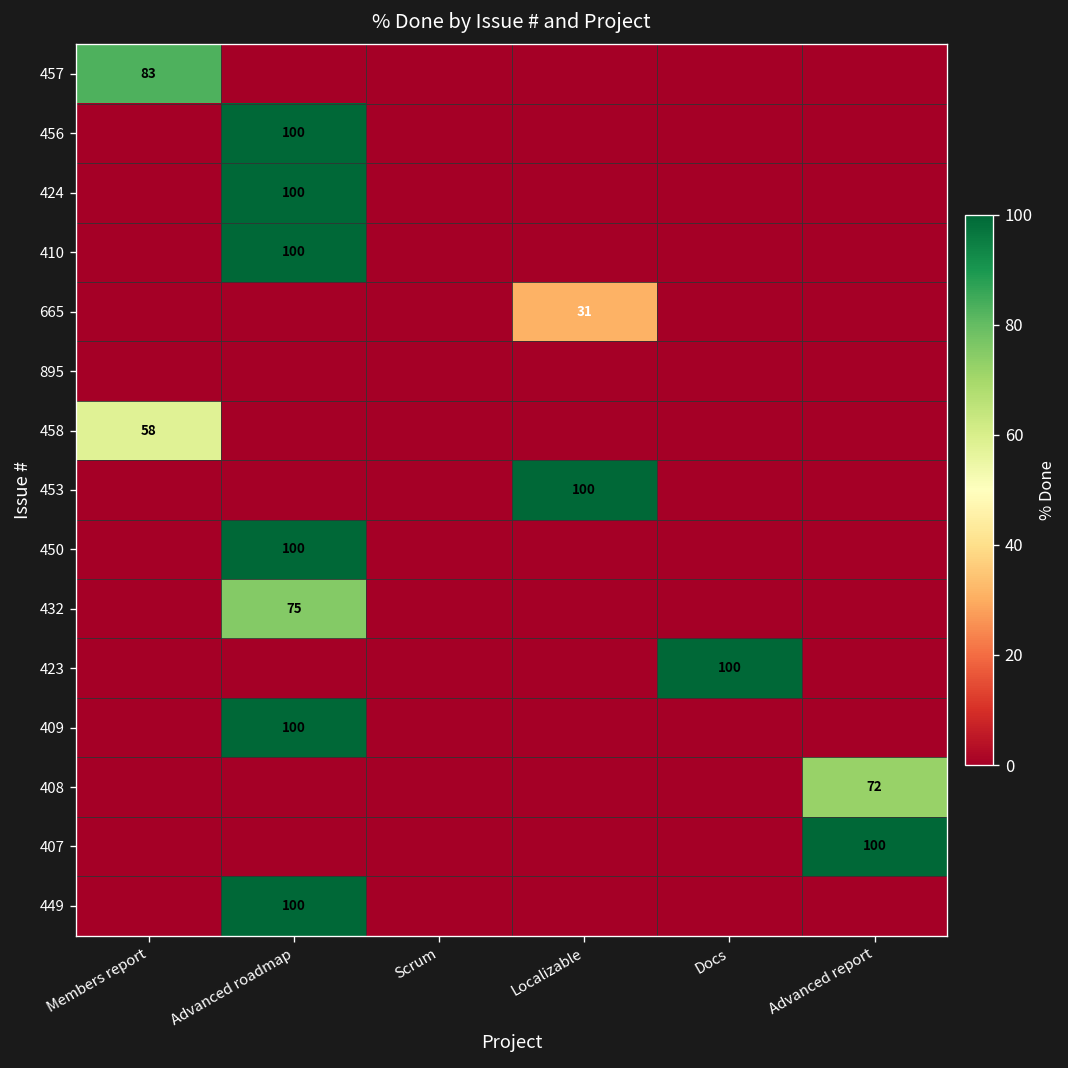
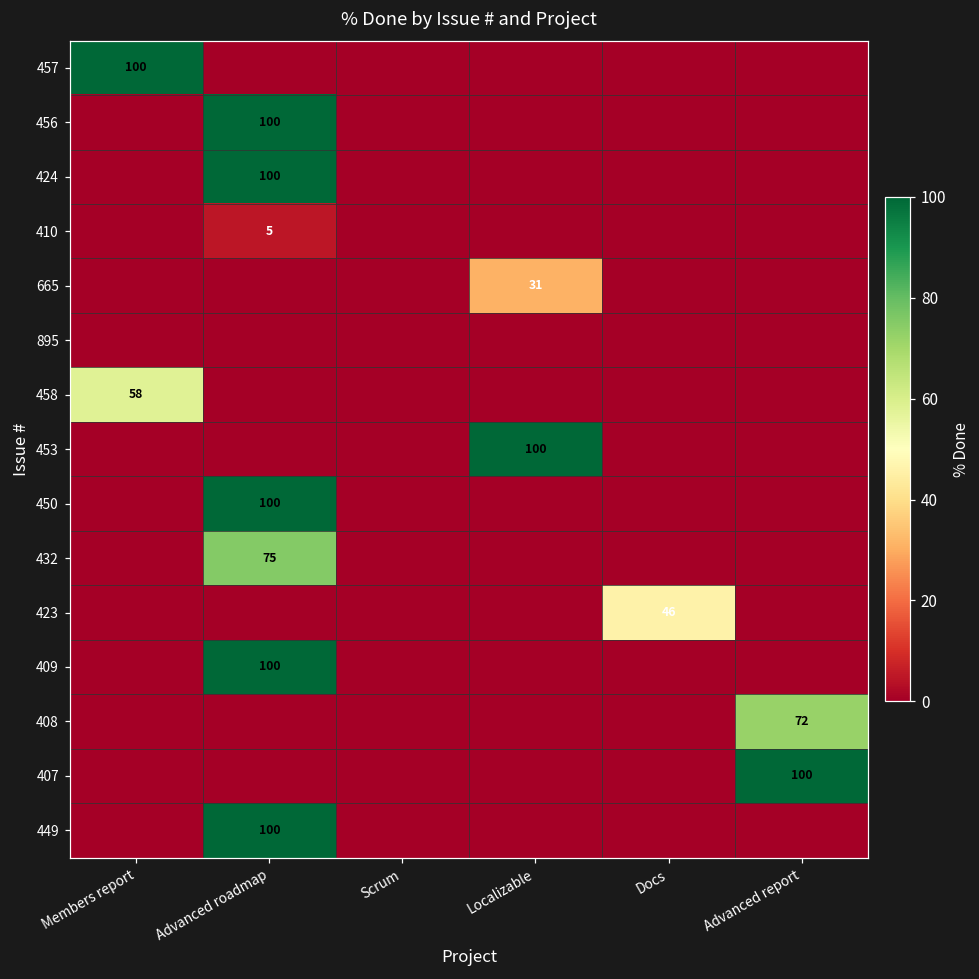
457, Members report: 83 -> 100
410, Advanced roadmap: 100 -> 5
423, Docs: 100 -> 46
